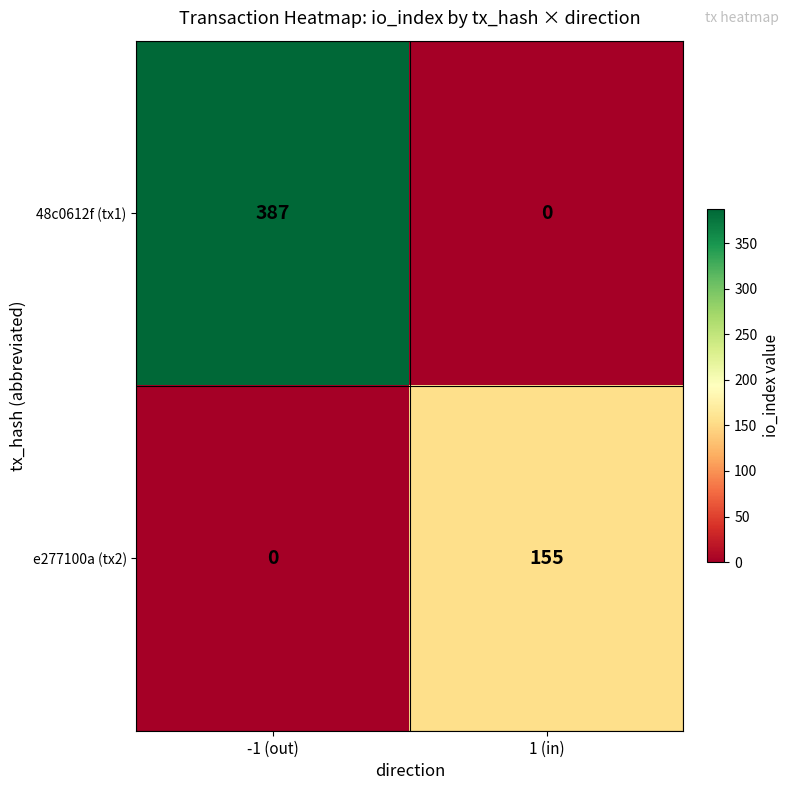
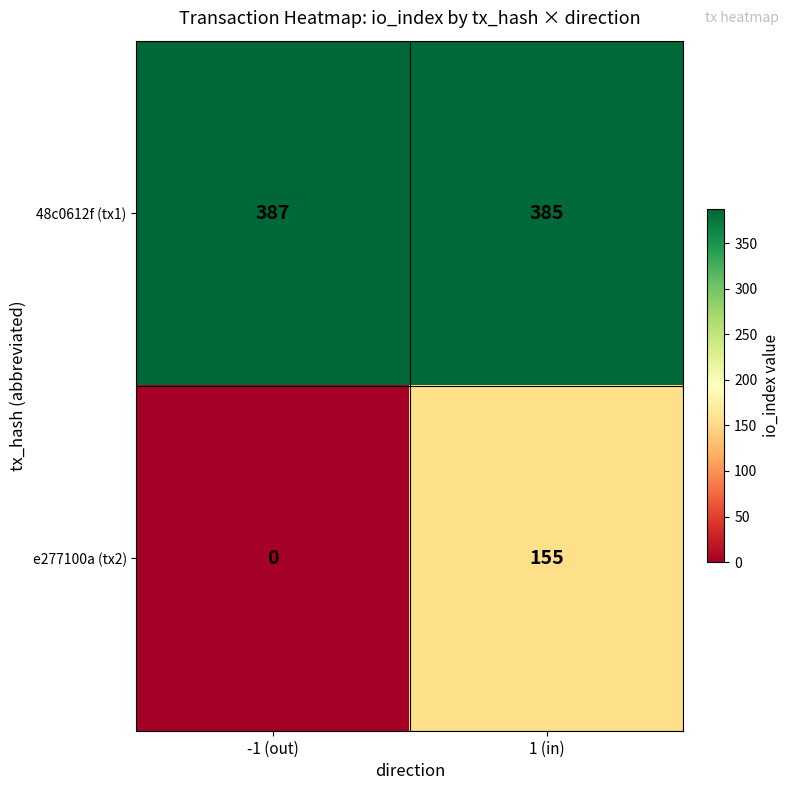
48c0612f (tx1), 1 (in): 0 -> 385
